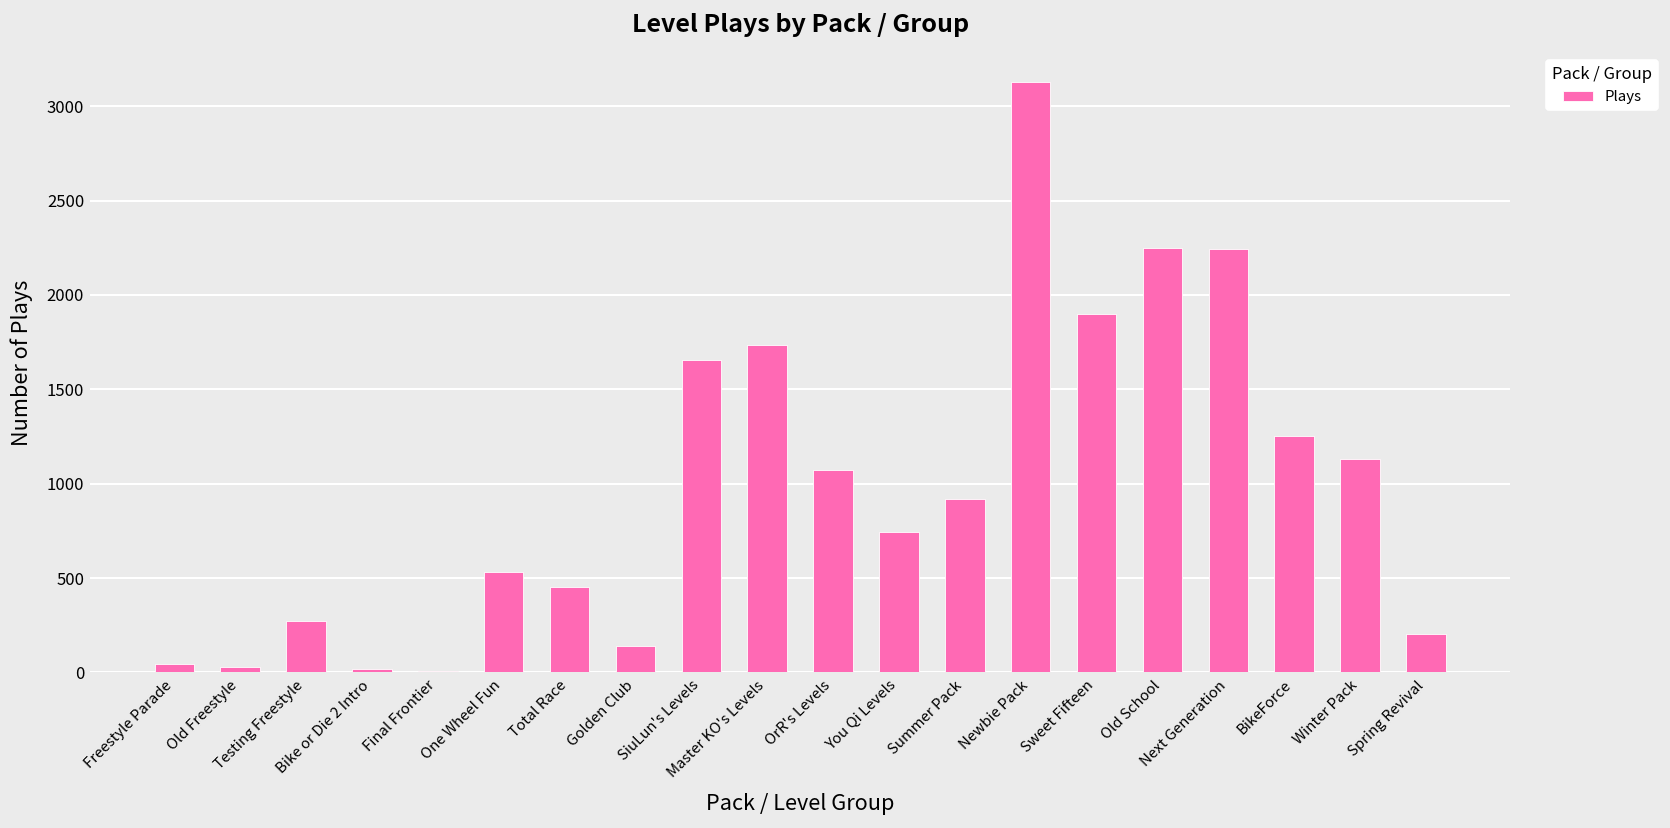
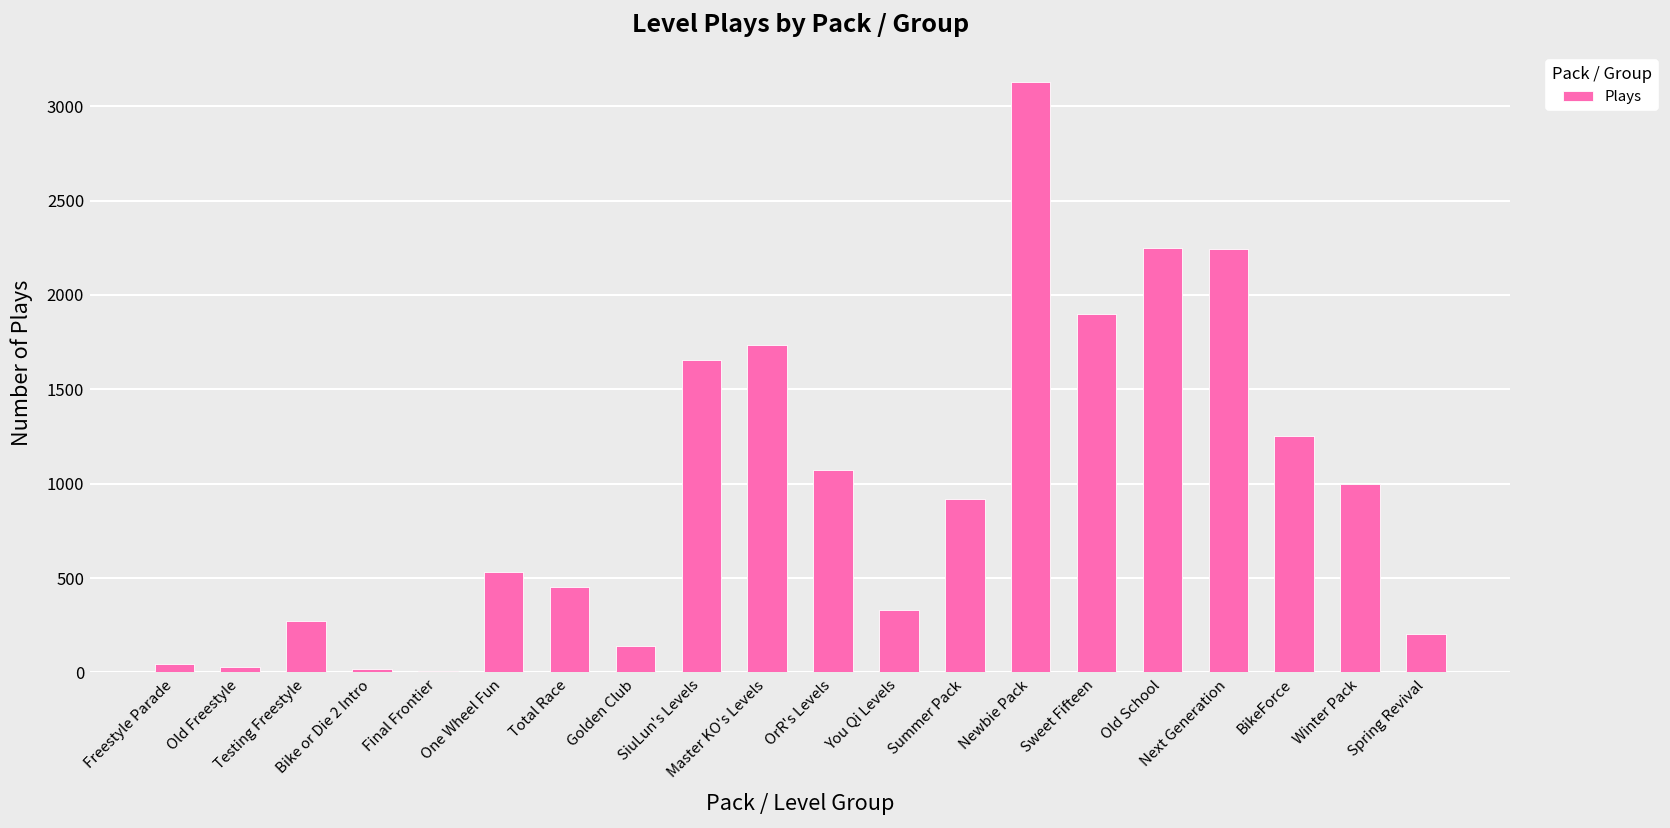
You Qi Levels: 740 -> 330
Winter Pack: 1130 -> 1000
